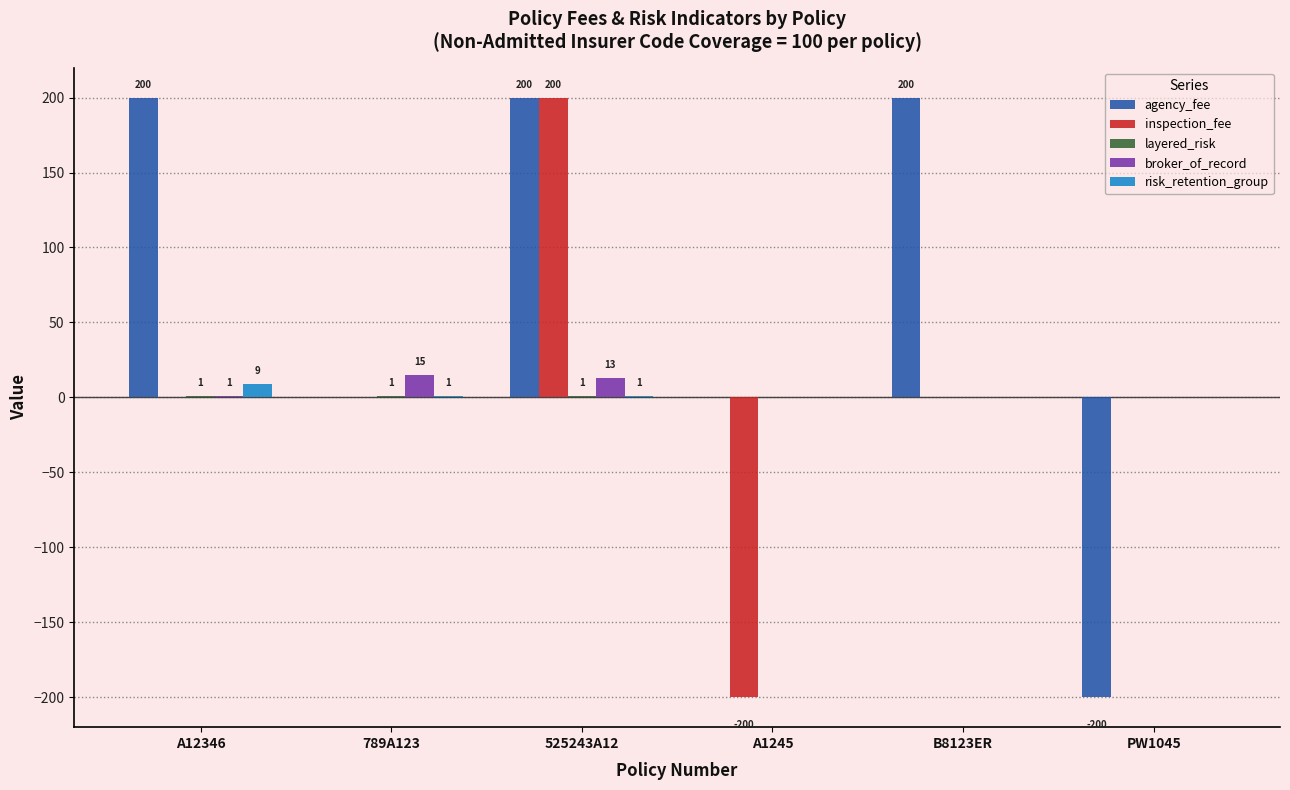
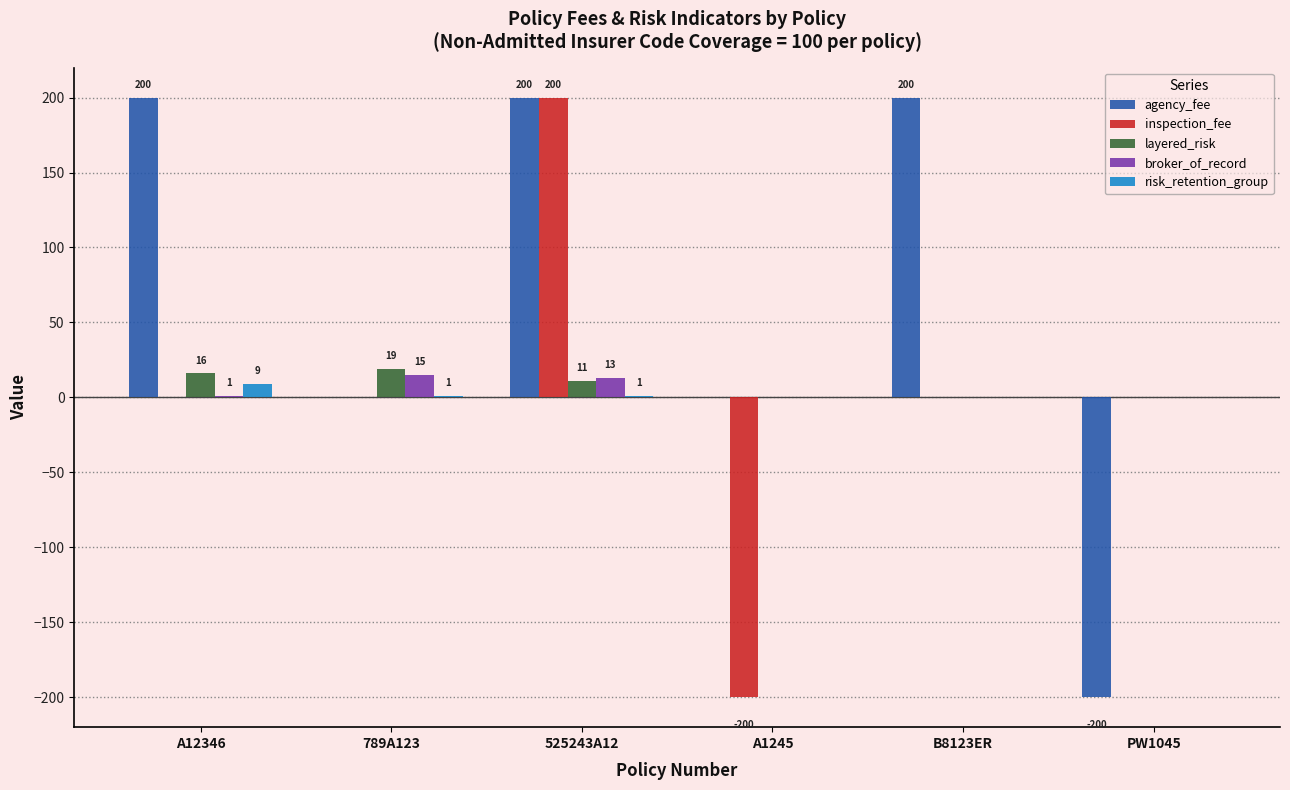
layered_risk, A12346: 1 -> 16
layered_risk, 789A123: 1 -> 19
layered_risk, 525243A12: 1 -> 11
